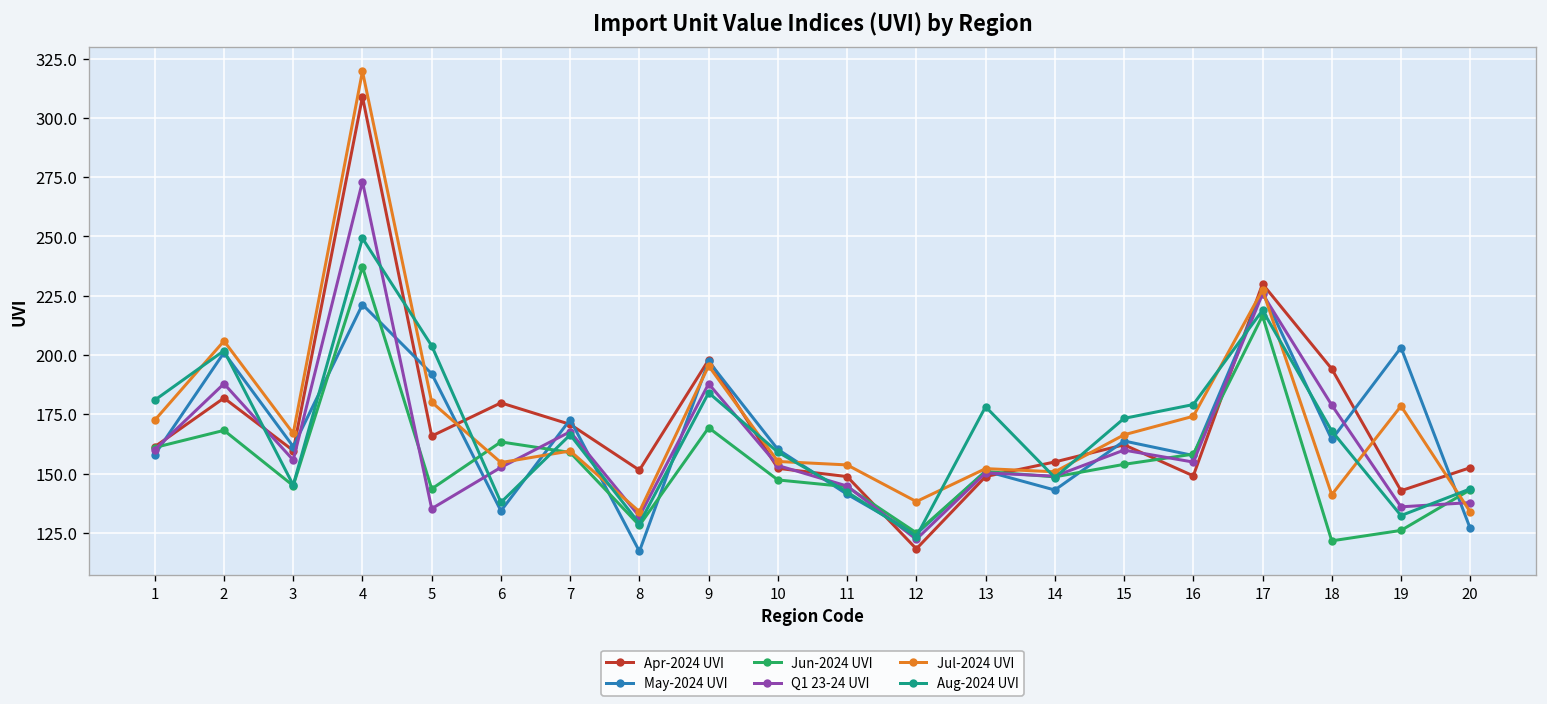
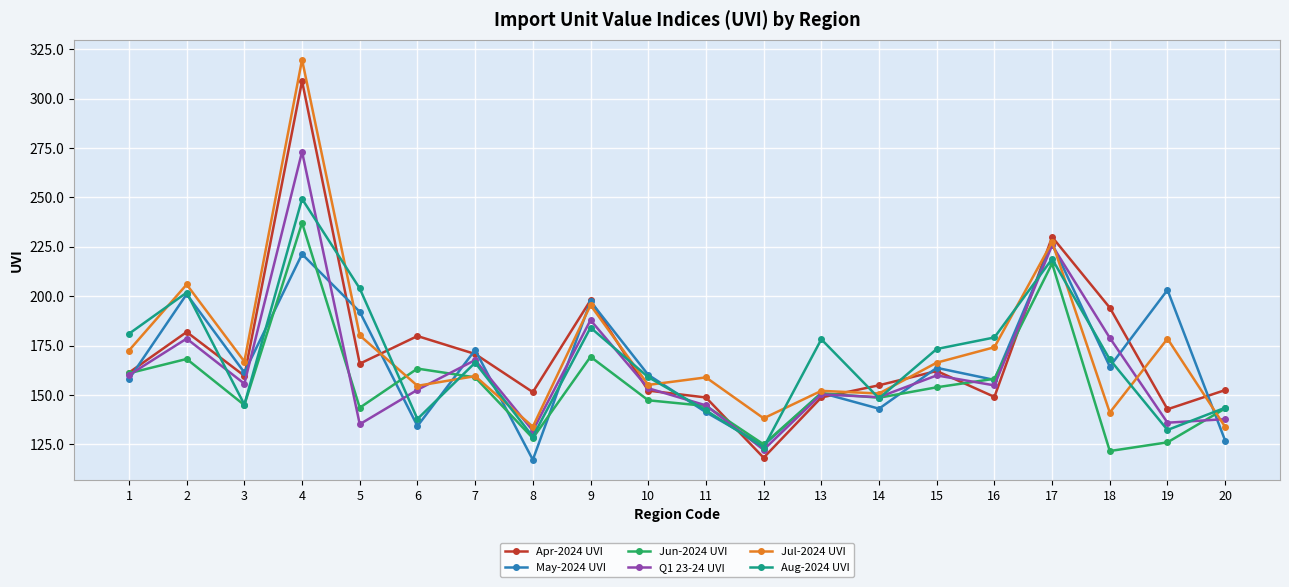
Q1 23-24 UVI, 2: 188 -> 179
Jul-2024 UVI, 11: 154 -> 159
